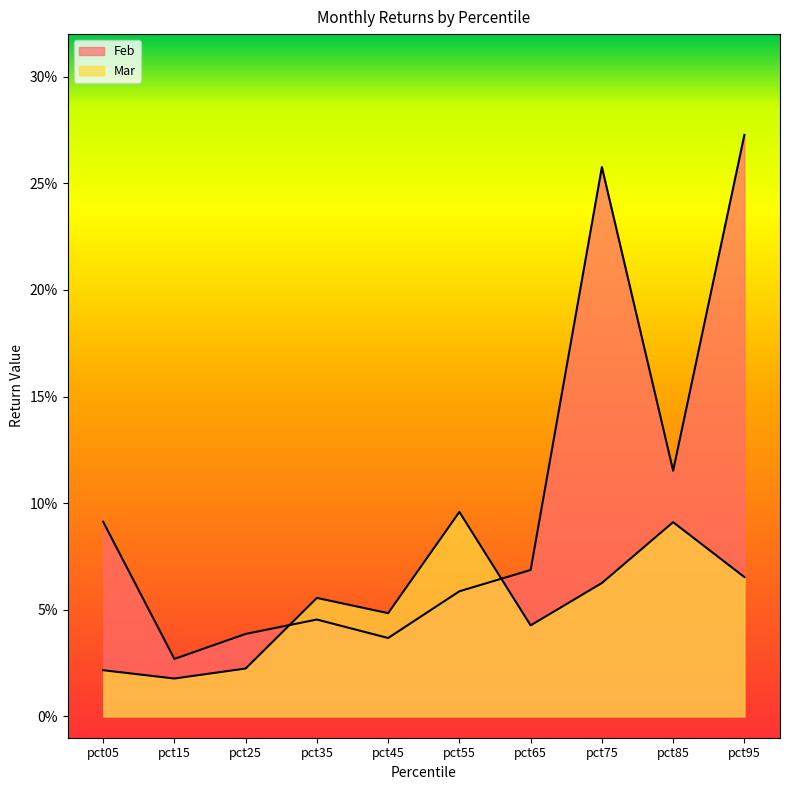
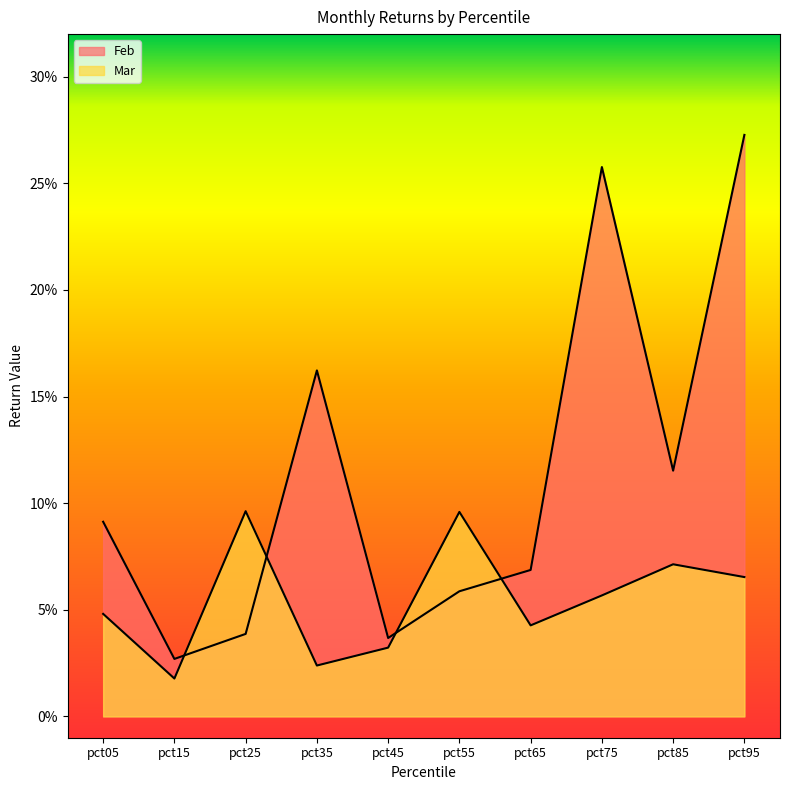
Mar, pct05: 2.2% -> 4.8%
Mar, pct25: 2.2% -> 9.6%
Feb, pct35: 4.5% -> 16.2%
Mar, pct35: 5.6% -> 2.4%
Mar, pct45: 4.8% -> 3.2%
Mar, pct75: 6.3% -> 5.7%
Mar, pct85: 9.1% -> 7.1%
